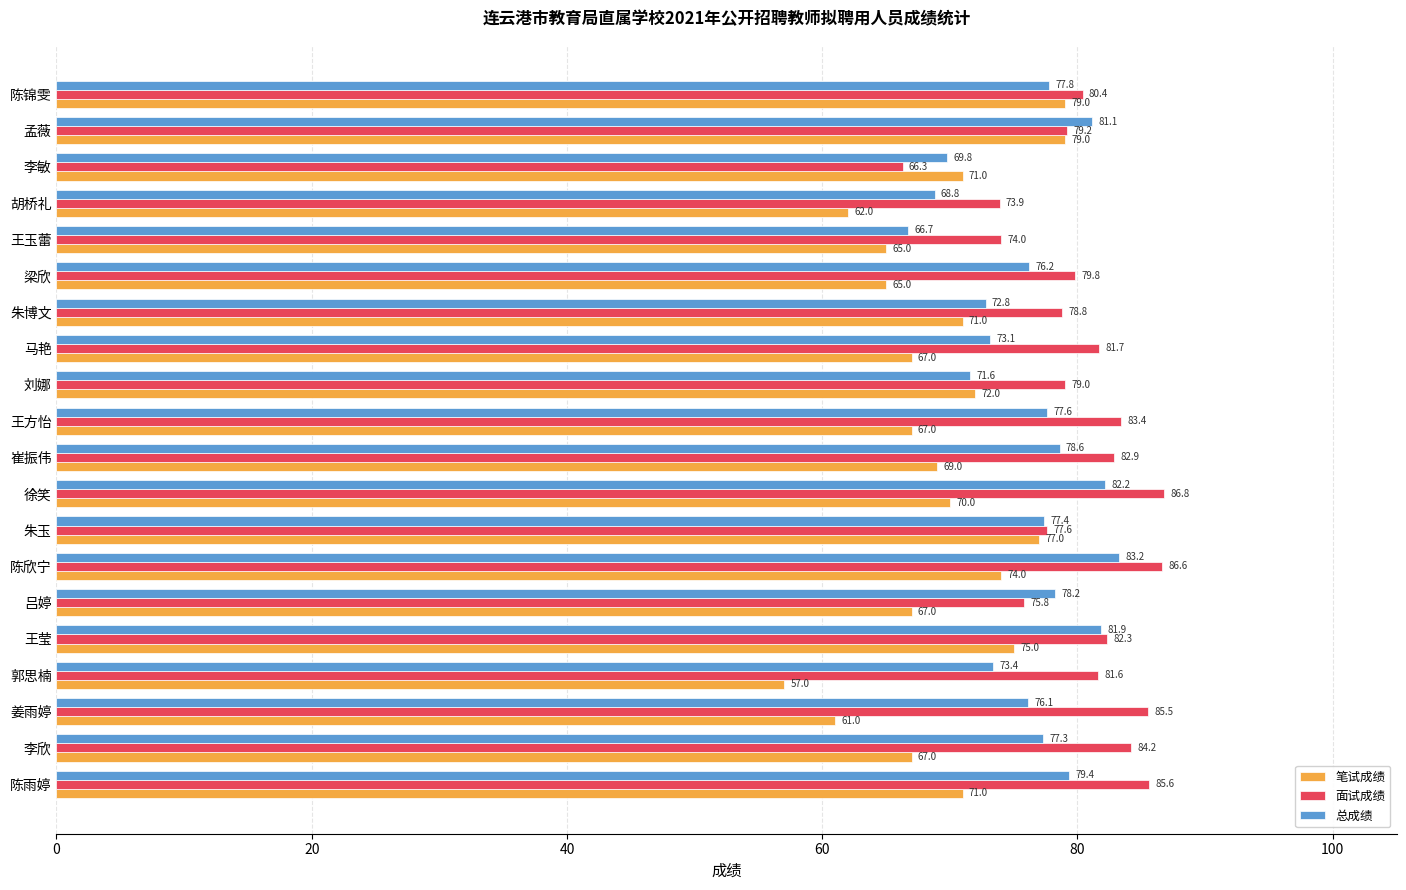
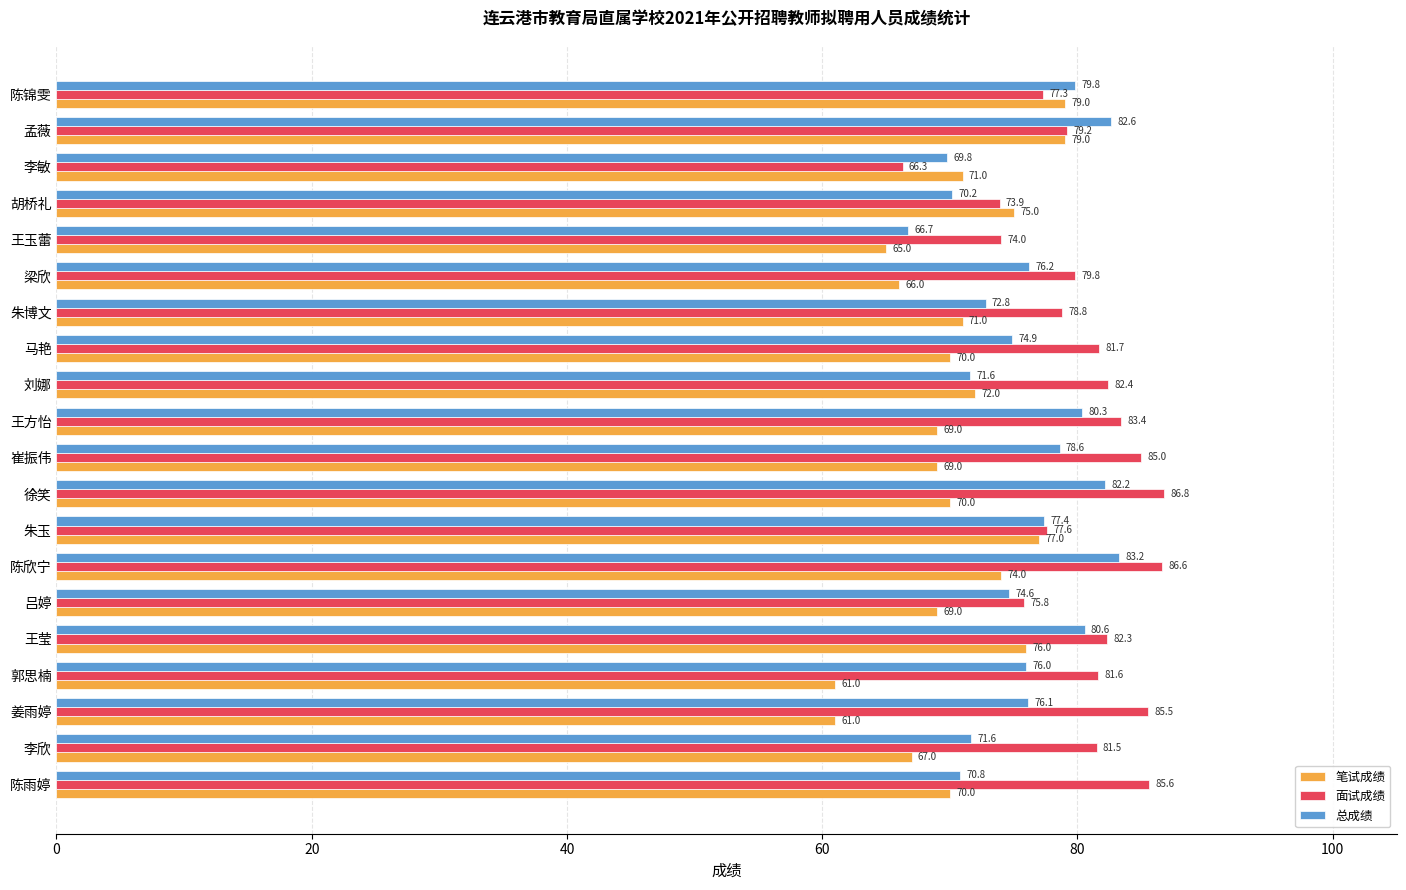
总成绩, 陈锦雯: 77.8 -> 79.8
面试成绩, 陈锦雯: 80.4 -> 77.3
总成绩, 孟薇: 81.1 -> 82.6
总成绩, 胡桥礼: 68.8 -> 70.2
笔试成绩, 胡桥礼: 62.0 -> 75.0
笔试成绩, 梁欣: 65.0 -> 66.0
总成绩, 马艳: 73.1 -> 74.9
笔试成绩, 马艳: 67.0 -> 70.0
面试成绩, 刘娜: 79.0 -> 82.4
总成绩, 王方怡: 77.6 -> 80.3
笔试成绩, 王方怡: 67.0 -> 69.0
面试成绩, 崔振伟: 82.9 -> 85.0
总成绩, 吕婷: 78.2 -> 74.6
笔试成绩, 吕婷: 67.0 -> 69.0
总成绩, 王莹: 81.9 -> 80.6
笔试成绩, 王莹: 75.0 -> 76.0
总成绩, 郭思楠: 73.4 -> 76.0
笔试成绩, 郭思楠: 57.0 -> 61.0
总成绩, 李欣: 77.3 -> 71.6
面试成绩, 李欣: 84.2 -> 81.5
总成绩, 陈雨婷: 79.4 -> 70.8
笔试成绩, 陈雨婷: 71.0 -> 70.0
